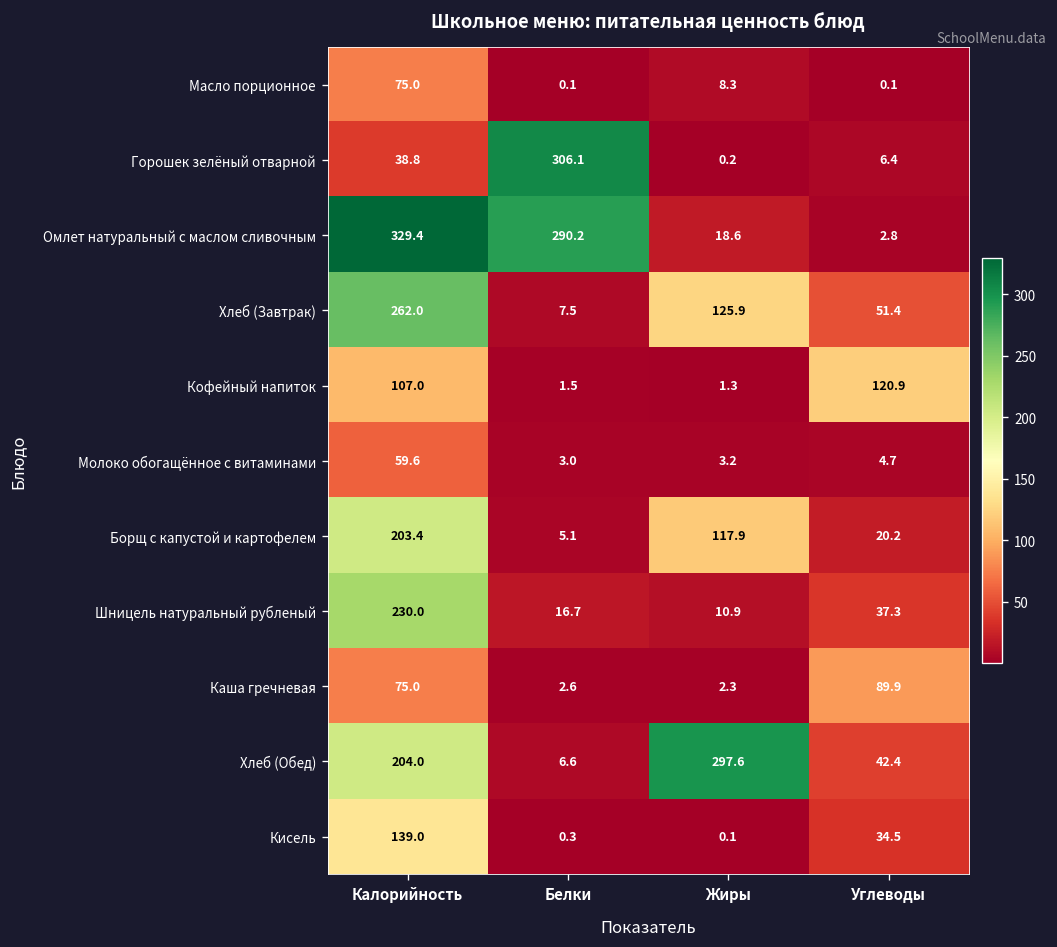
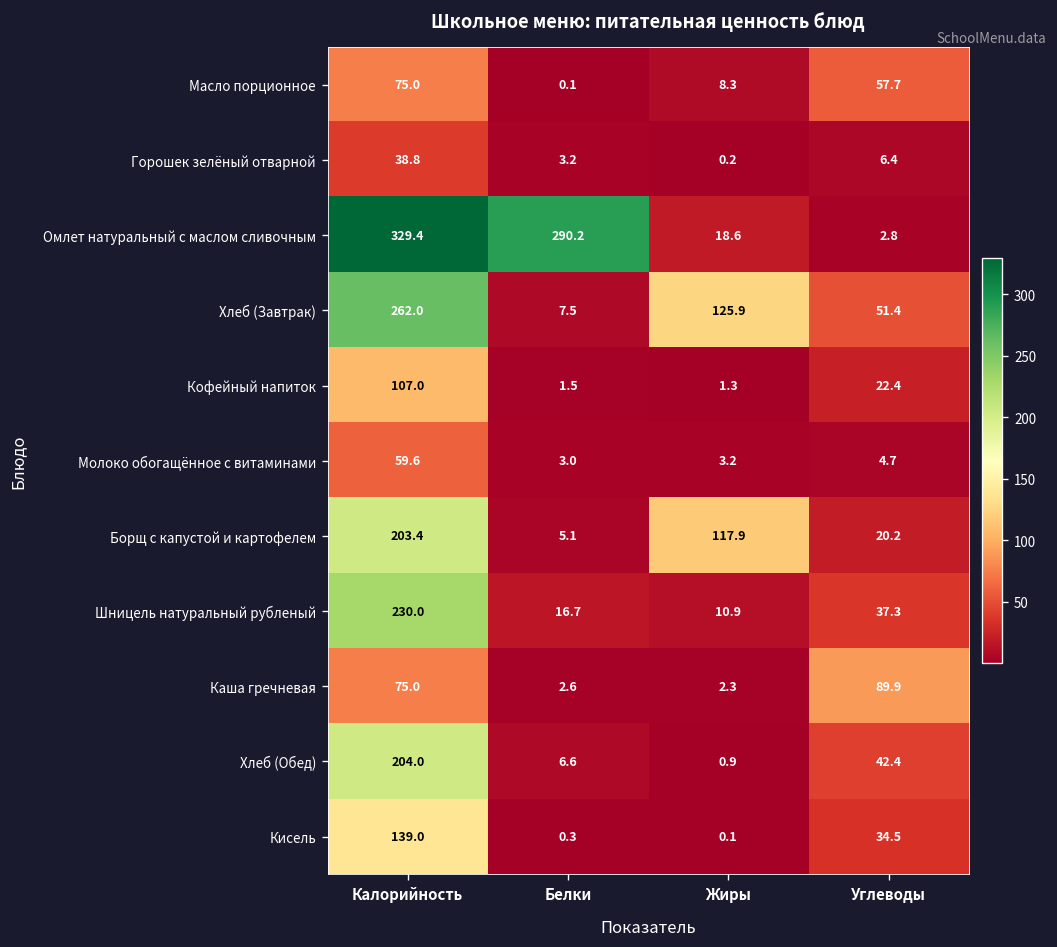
Масло порционное, Углеводы: 0.1 -> 57.7
Горошек зелёный отварной, Белки: 306.1 -> 3.2
Кофейный напиток, Углеводы: 120.9 -> 22.4
Хлеб (Обед), Жиры: 297.6 -> 0.9
